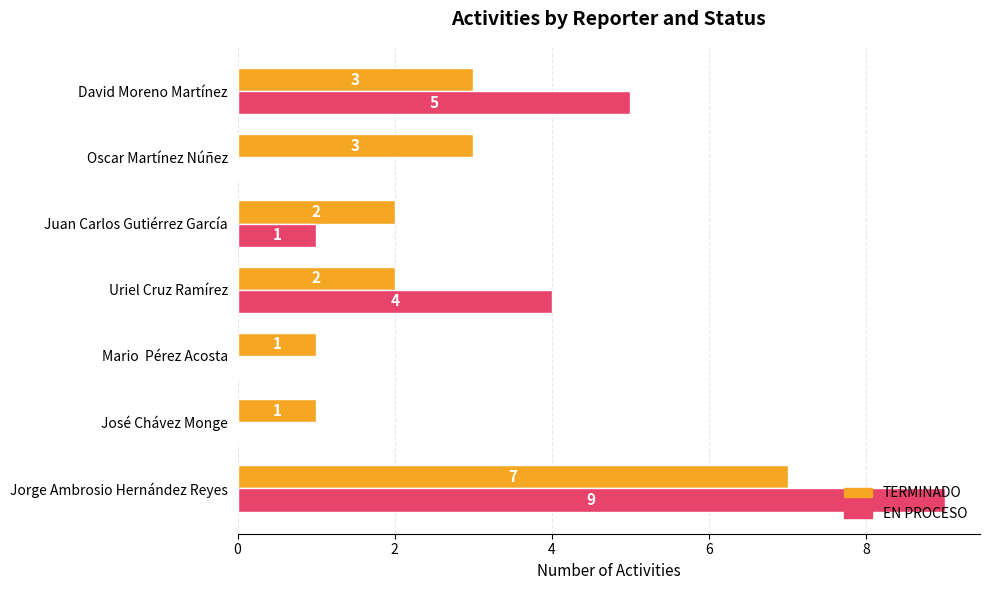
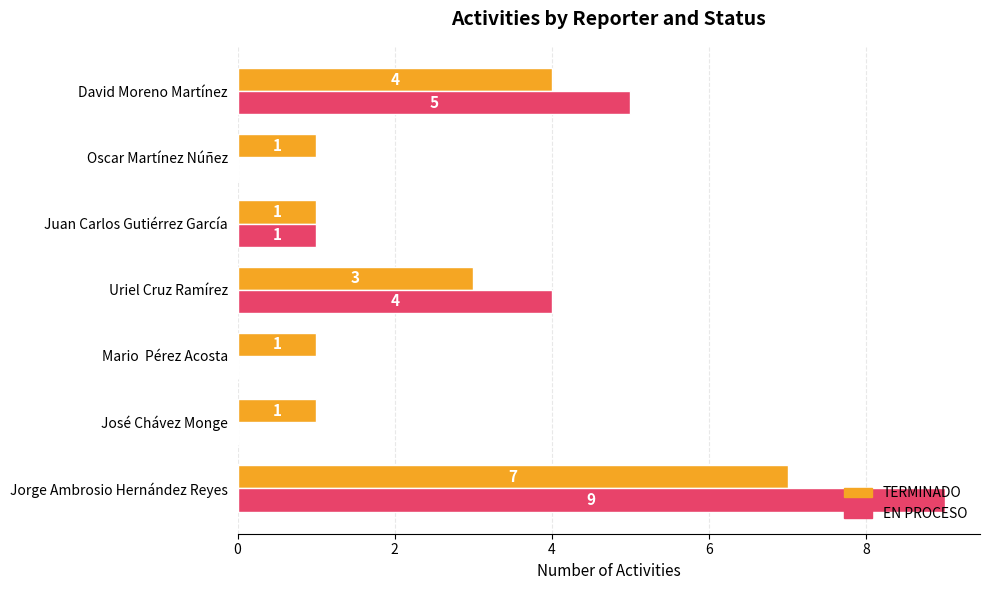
TERMINADO, David Moreno Martínez: 3 -> 4
TERMINADO, Oscar Martínez Núñez: 3 -> 1
TERMINADO, Juan Carlos Gutiérrez García: 2 -> 1
TERMINADO, Uriel Cruz Ramírez: 2 -> 3
